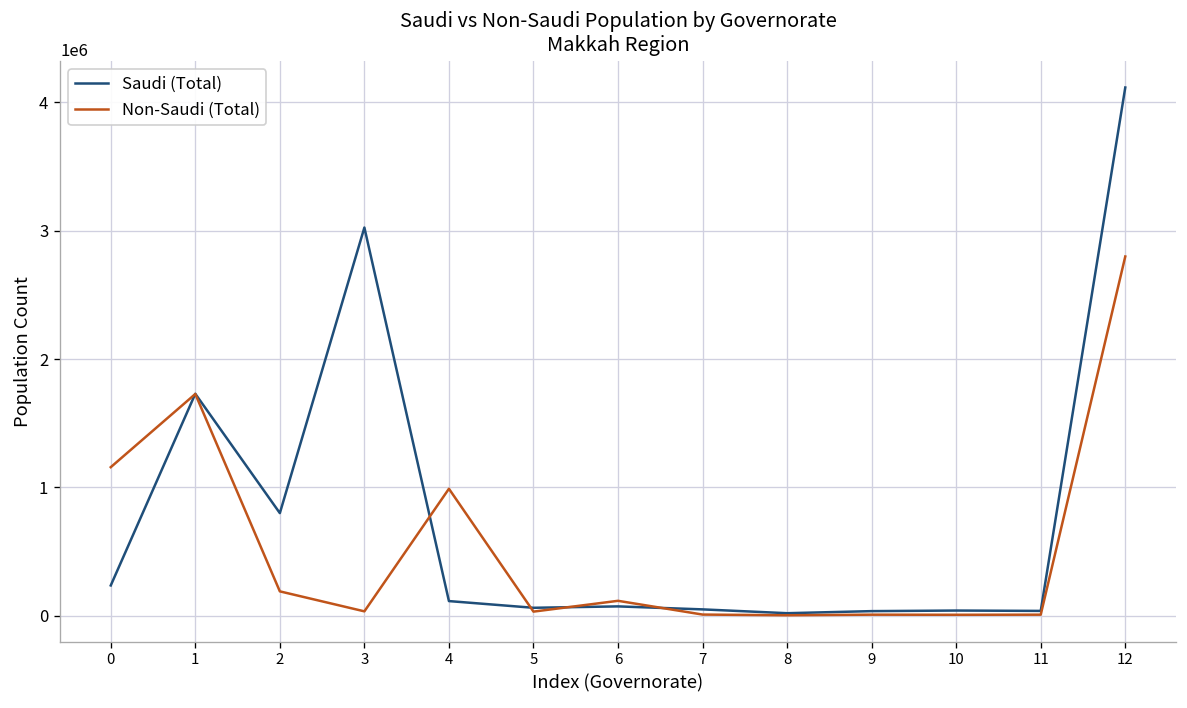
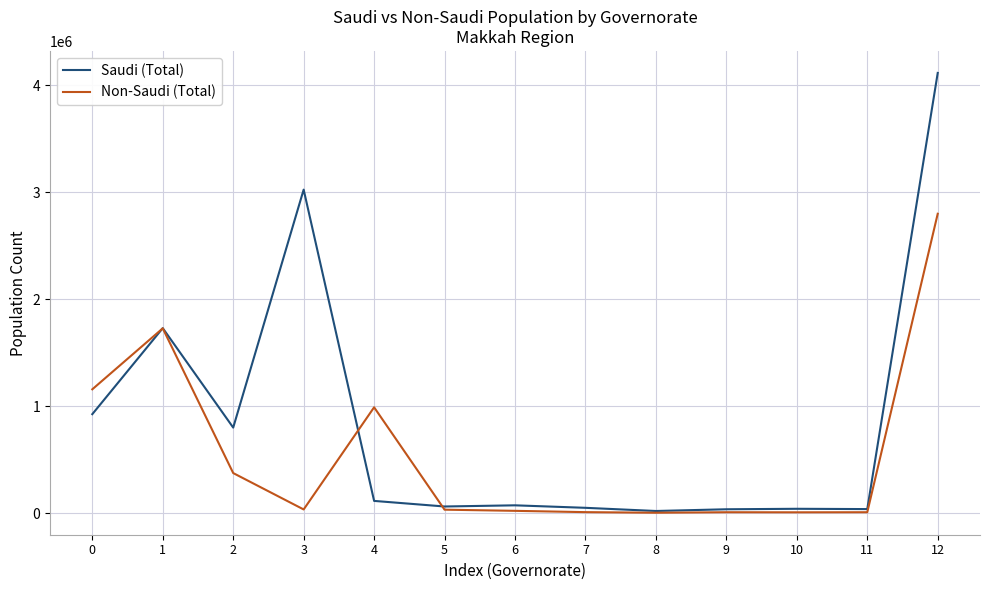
Saudi (Total), 0: 240000 -> 920000
Non-Saudi (Total), 2: 190000 -> 370000
Non-Saudi (Total), 6: 120000 -> 20000
